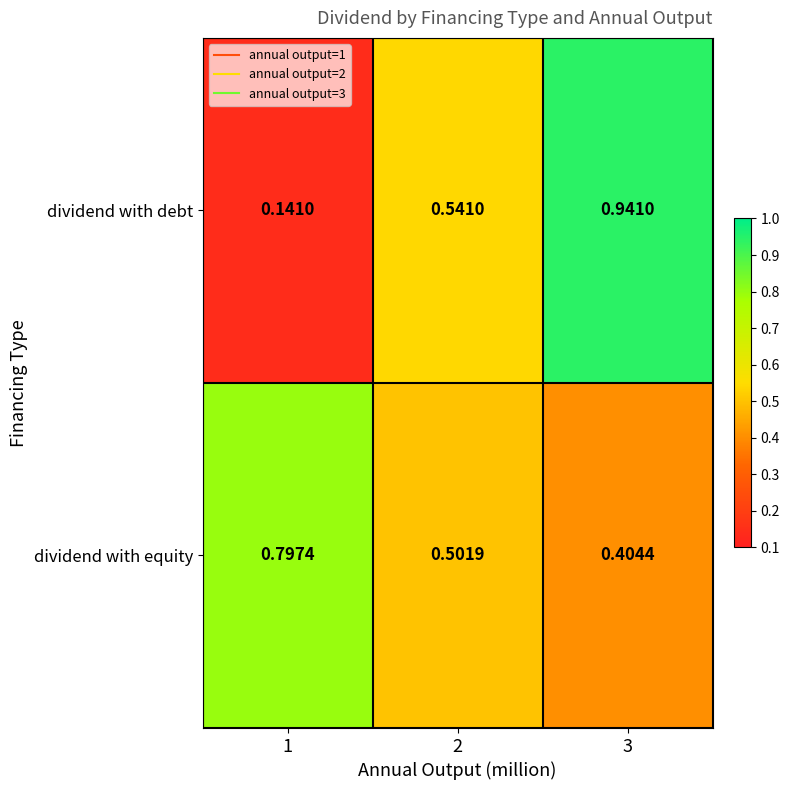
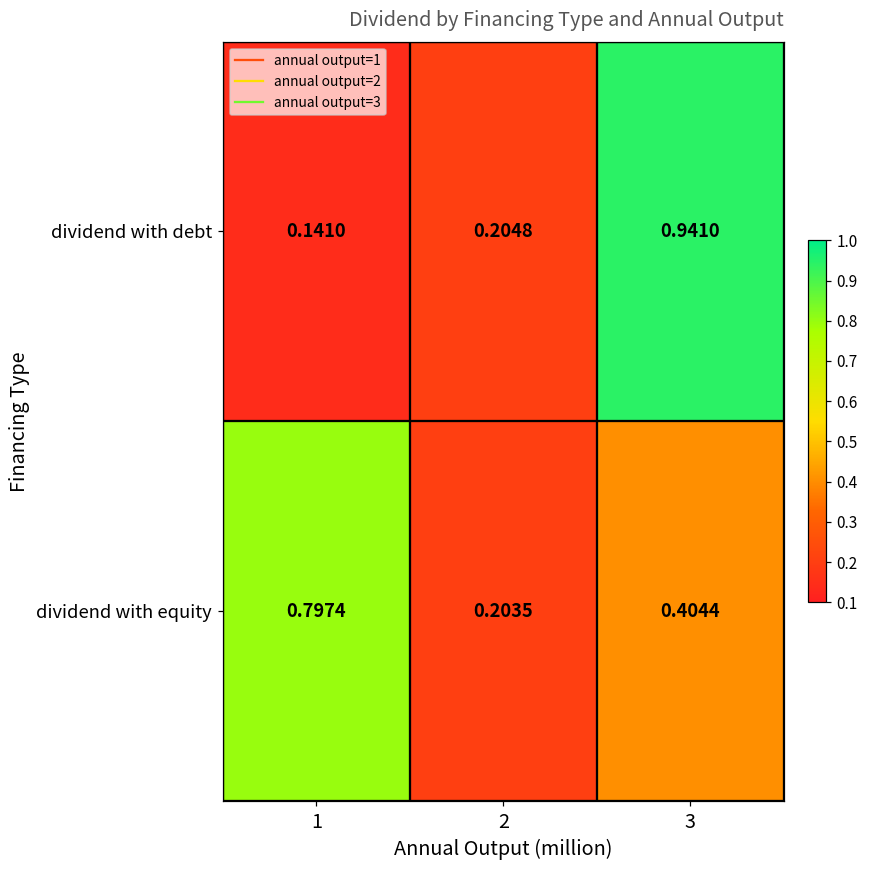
dividend with debt, 2: 0.5410 -> 0.2048
dividend with equity, 2: 0.5019 -> 0.2035
